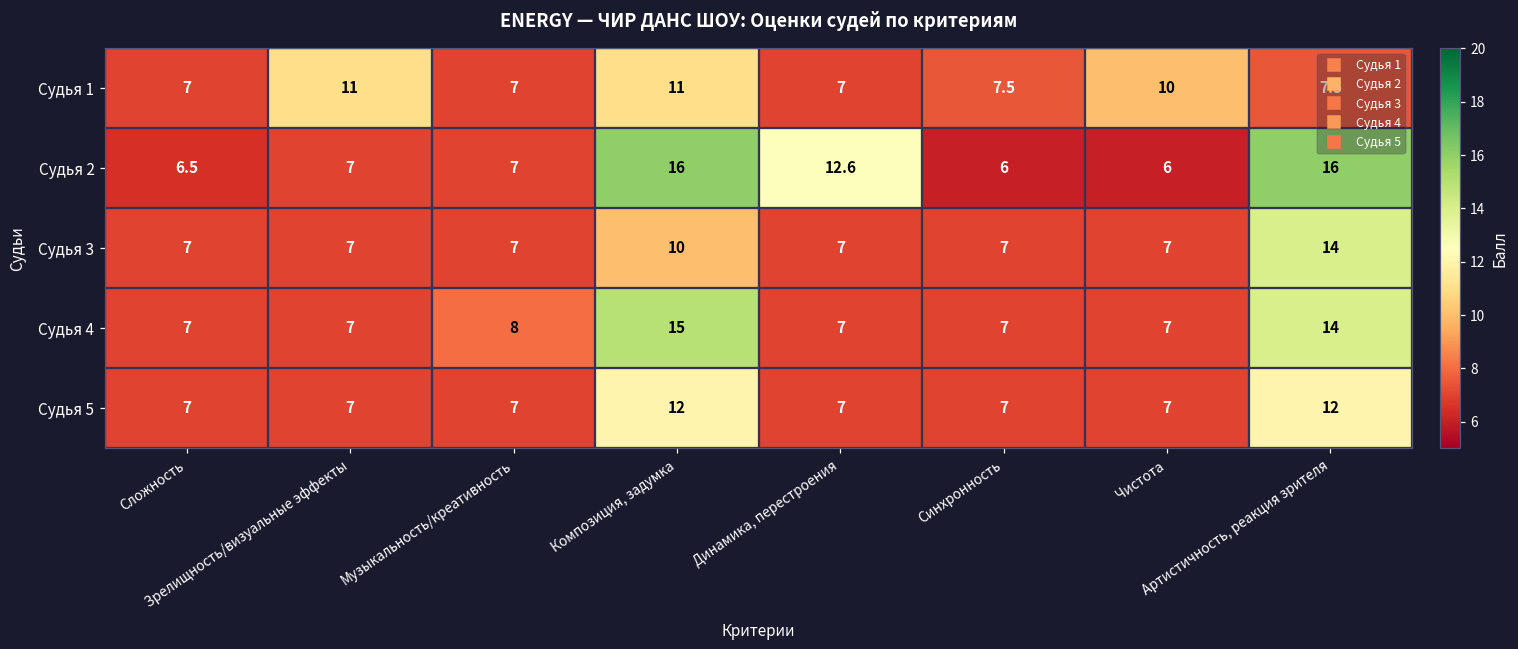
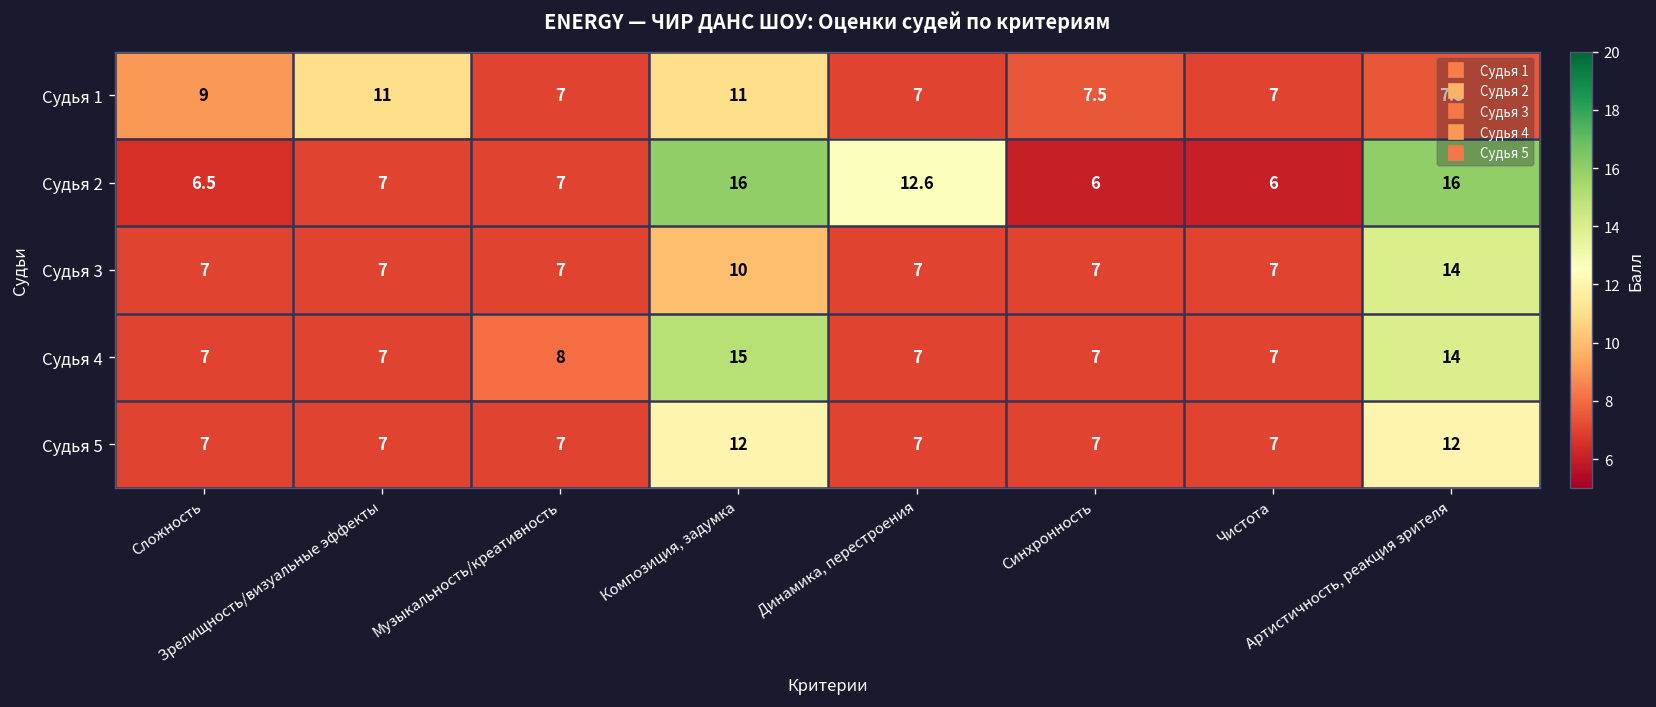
Судья 1, Сложность: 7 -> 9
Судья 1, Чистота: 10 -> 7
